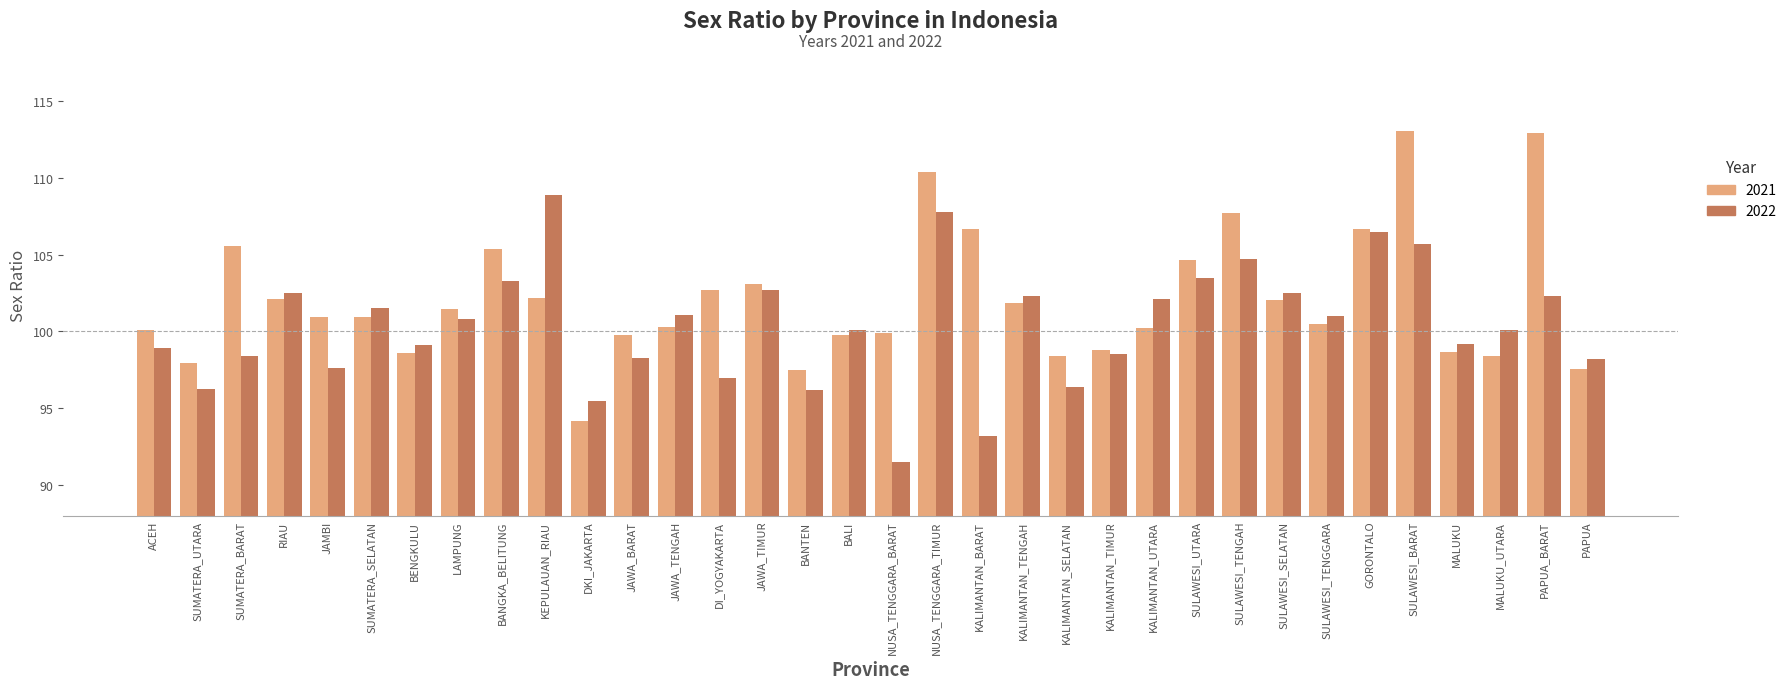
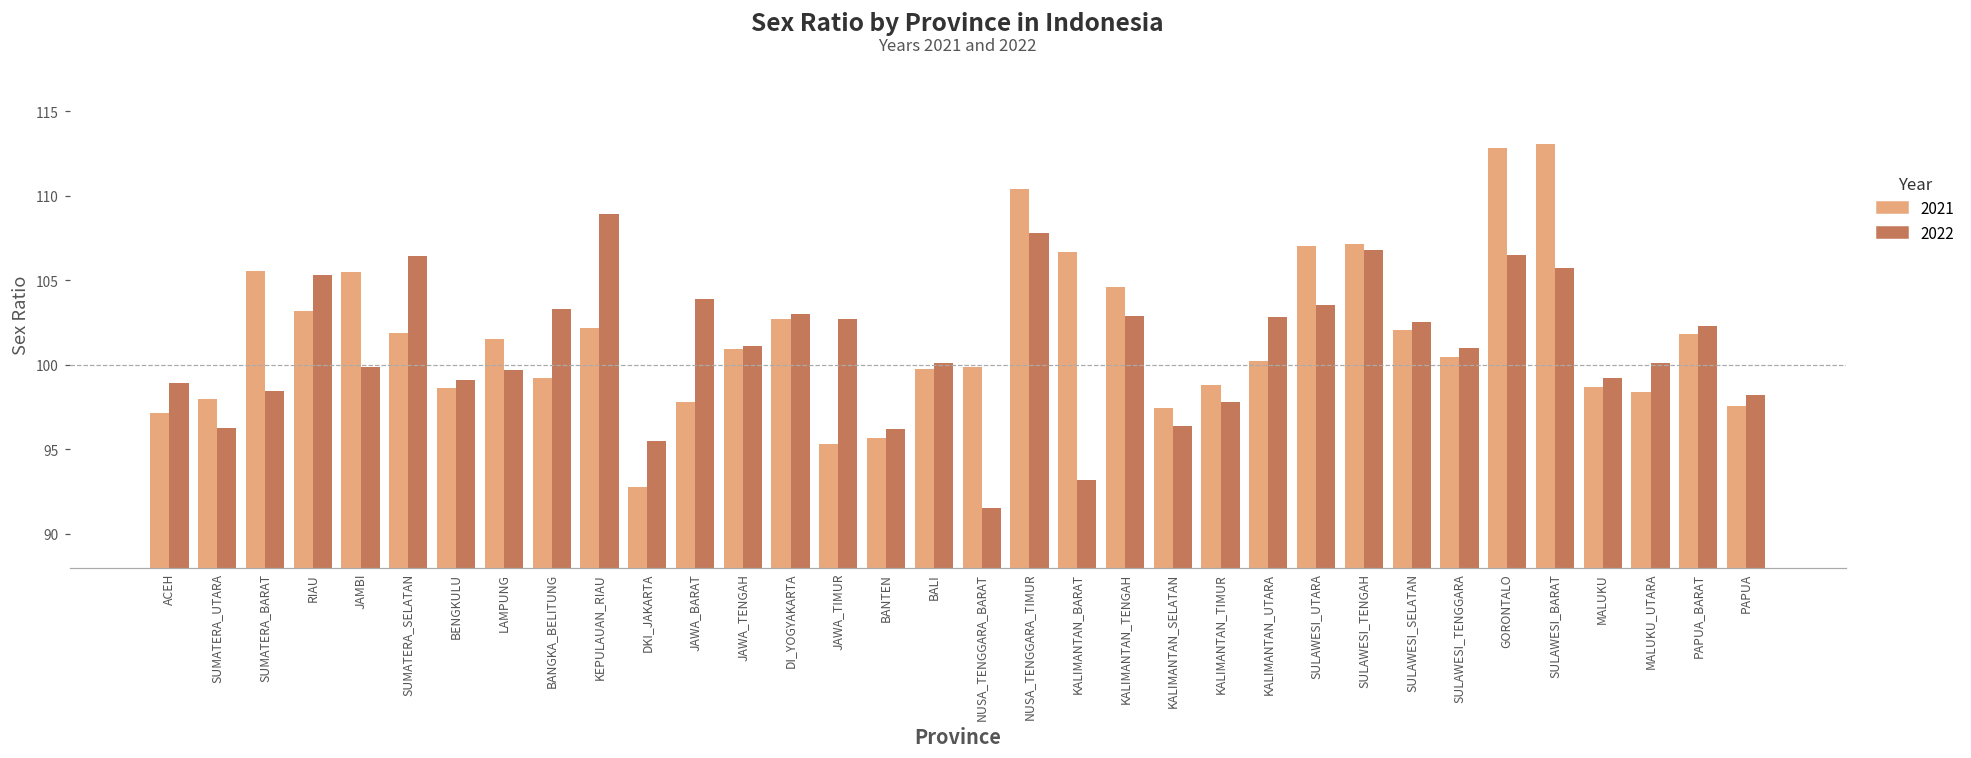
2021, ACEH: 100.1 -> 97.1
2021, RIAU: 102.1 -> 103.2
2022, RIAU: 102.5 -> 105.3
2021, JAMBI: 100.9 -> 105.5
2022, JAMBI: 97.6 -> 99.9
2021, SUMATERA_SELATAN: 100.9 -> 101.9
2022, SUMATERA_SELATAN: 101.5 -> 106.4
2022, LAMPUNG: 100.8 -> 99.7
2021, BANGKA_BELITUNG: 105.4 -> 99.2
2021, DKI_JAKARTA: 94.1 -> 92.8
2021, JAWA_BARAT: 99.8 -> 97.8
2022, JAWA_BARAT: 98.3 -> 103.9
2021, JAWA_TENGAH: 100.3 -> 100.9
2022, DI_YOGYAKARTA: 97 -> 103
2021, JAWA_TIMUR: 103.1 -> 95.3
2021, BANTEN: 97.5 -> 95.6
2021, KALIMANTAN_TENGAH: 101.9 -> 104.6
2022, KALIMANTAN_TENGAH: 102.3 -> 102.9
2021, KALIMANTAN_SELATAN: 98.4 -> 97.4
2022, KALIMANTAN_TIMUR: 98.5 -> 97.8
2022, KALIMANTAN_UTARA: 102.1 -> 102.8
2021, SULAWESI_UTARA: 104.6 -> 107.0
2021, SULAWESI_TENGAH: 107.7 -> 107.2
2022, SULAWESI_TENGAH: 104.7 -> 106.8
2021, GORONTALO: 106.7 -> 112.8
2021, PAPUA_BARAT: 112.9 -> 101.8
